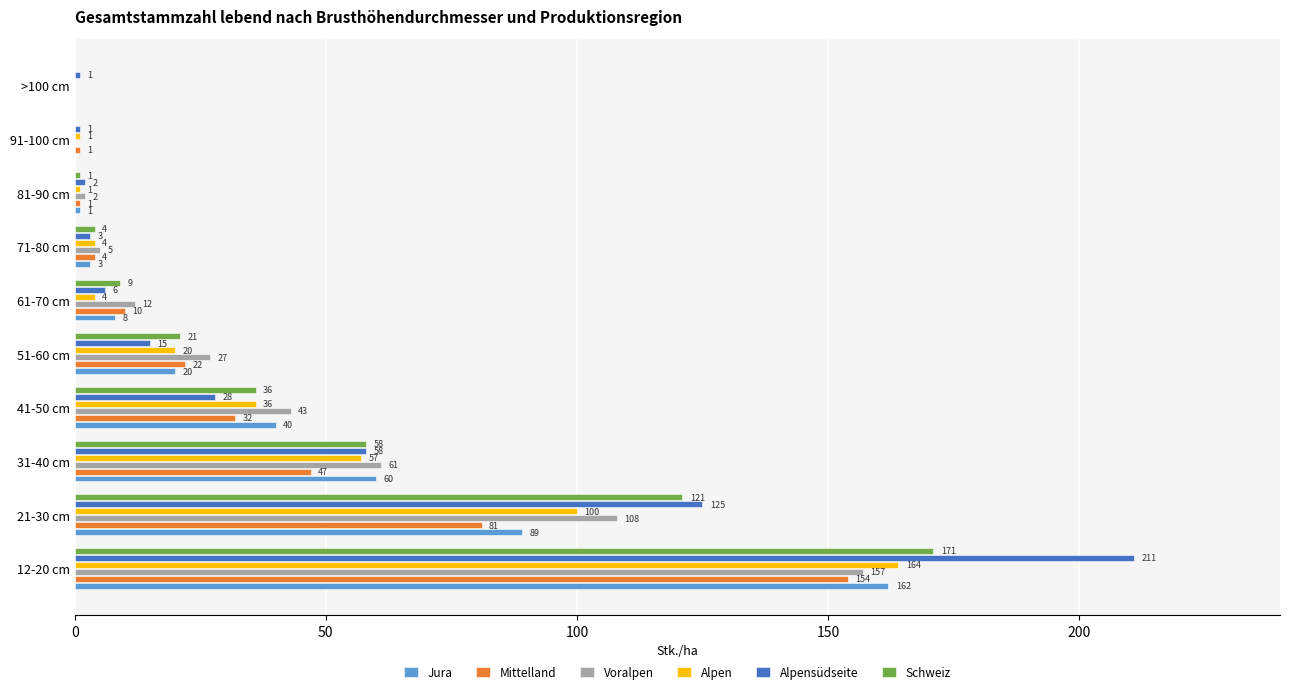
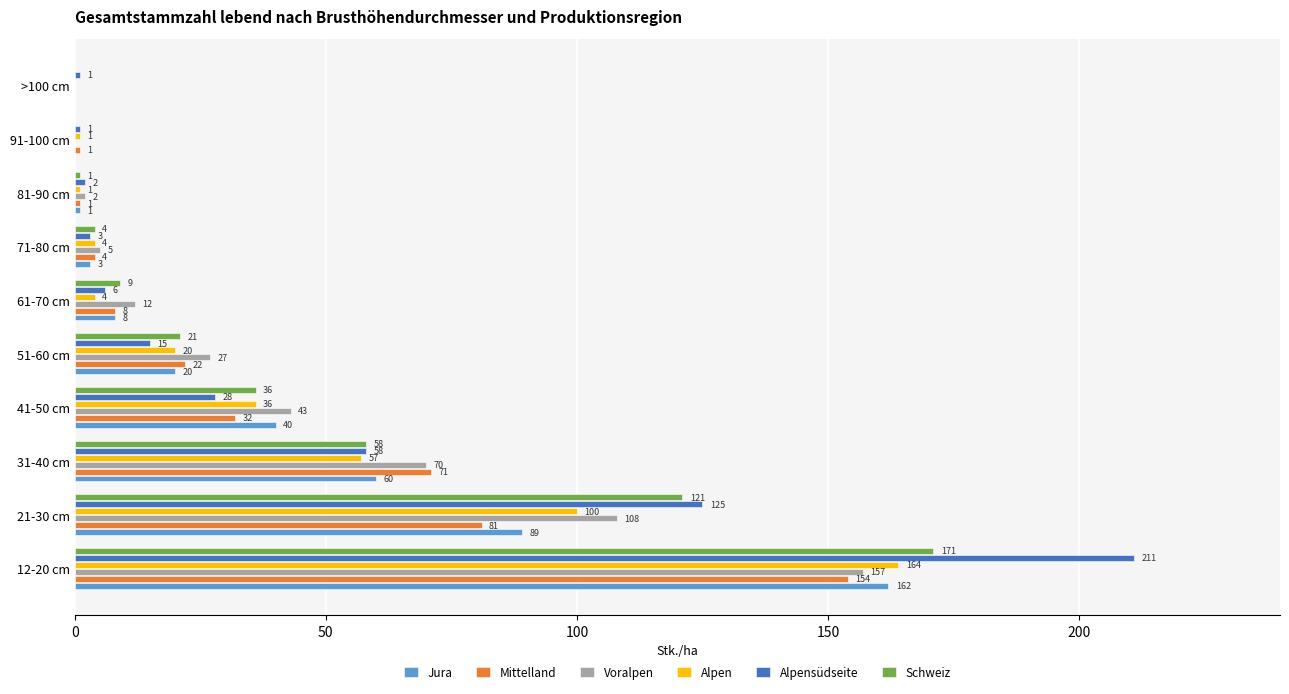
Mittelland, 61-70 cm: 10 -> 8
Voralpen, 31-40 cm: 61 -> 70
Mittelland, 31-40 cm: 47 -> 71
